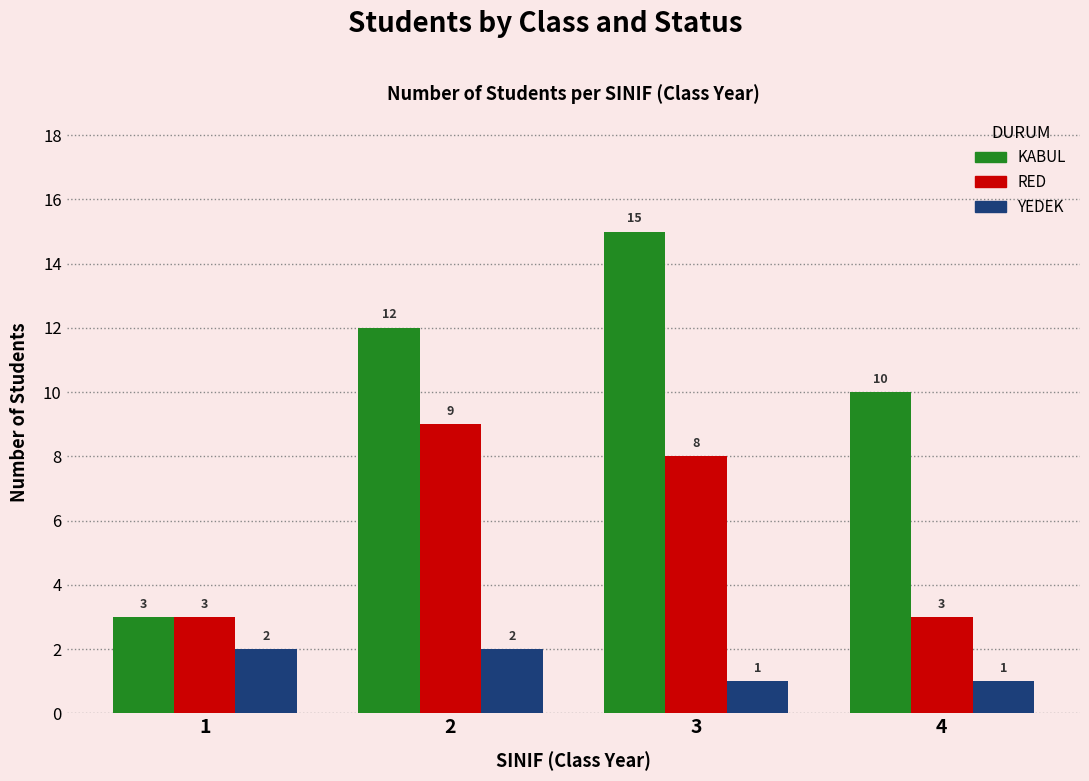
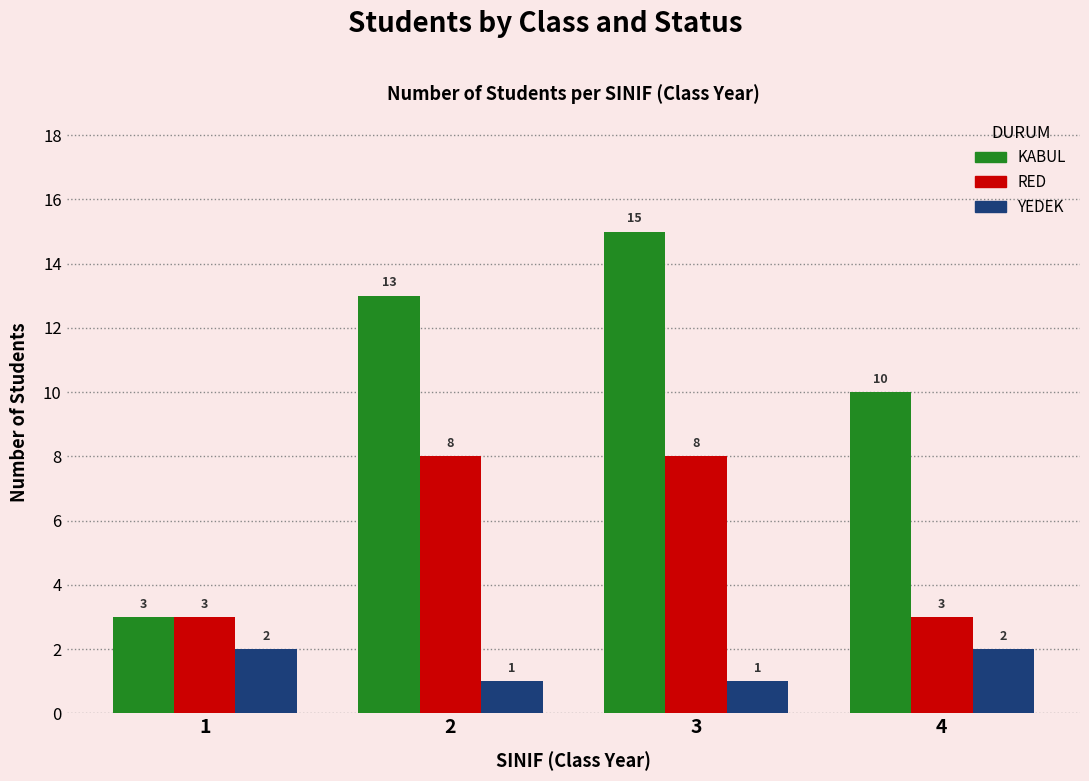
KABUL, 2: 12 -> 13
RED, 2: 9 -> 8
YEDEK, 2: 2 -> 1
YEDEK, 4: 1 -> 2
